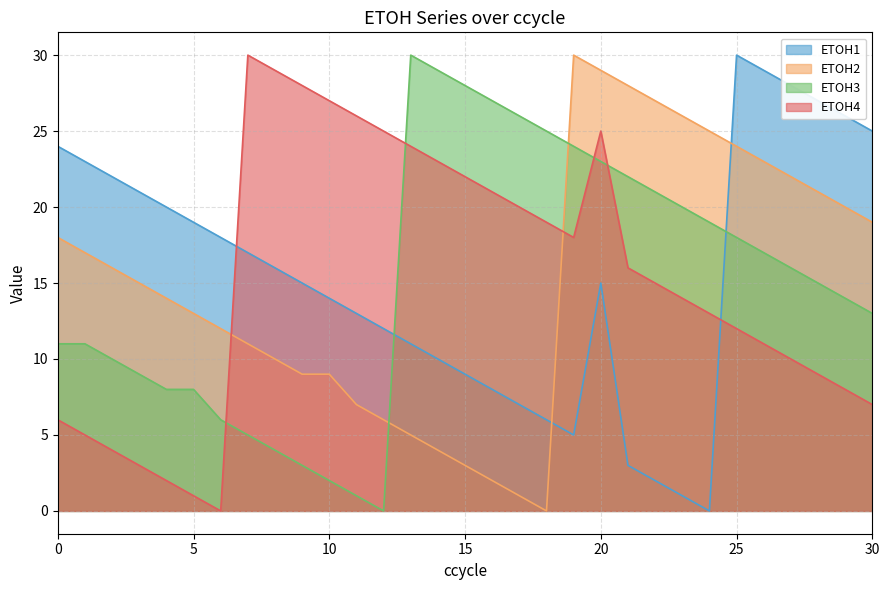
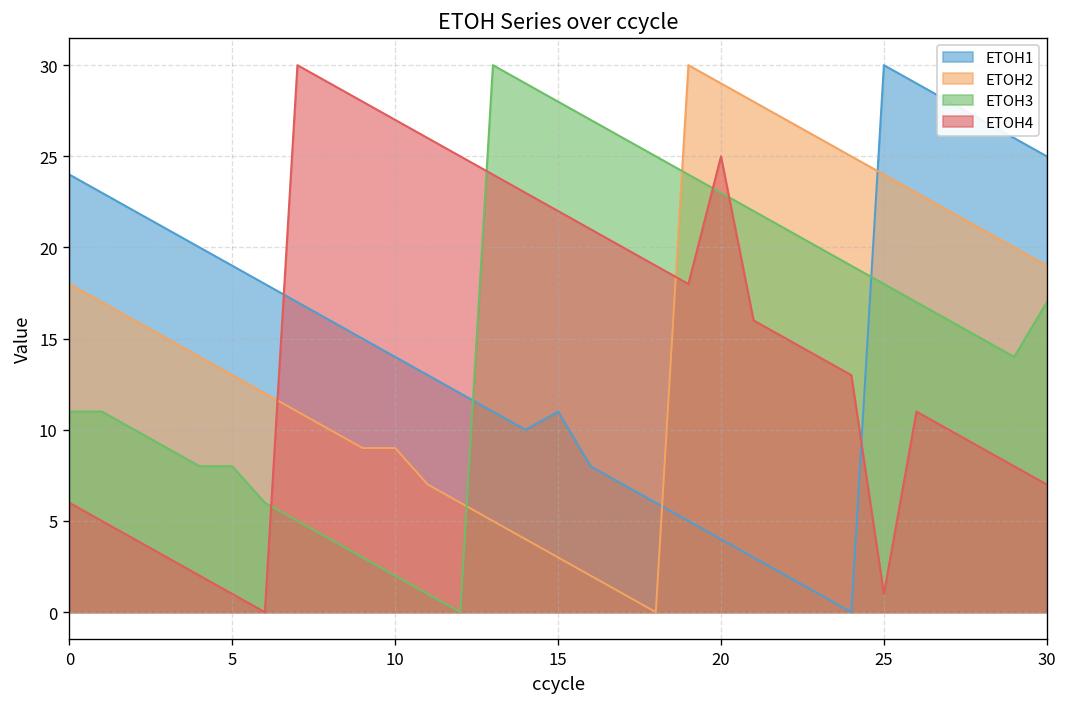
ETOH1, 15: 9 -> 11
ETOH1, 20: 15 -> 4
ETOH4, 25: 12 -> 1
ETOH3, 30: 13 -> 17
